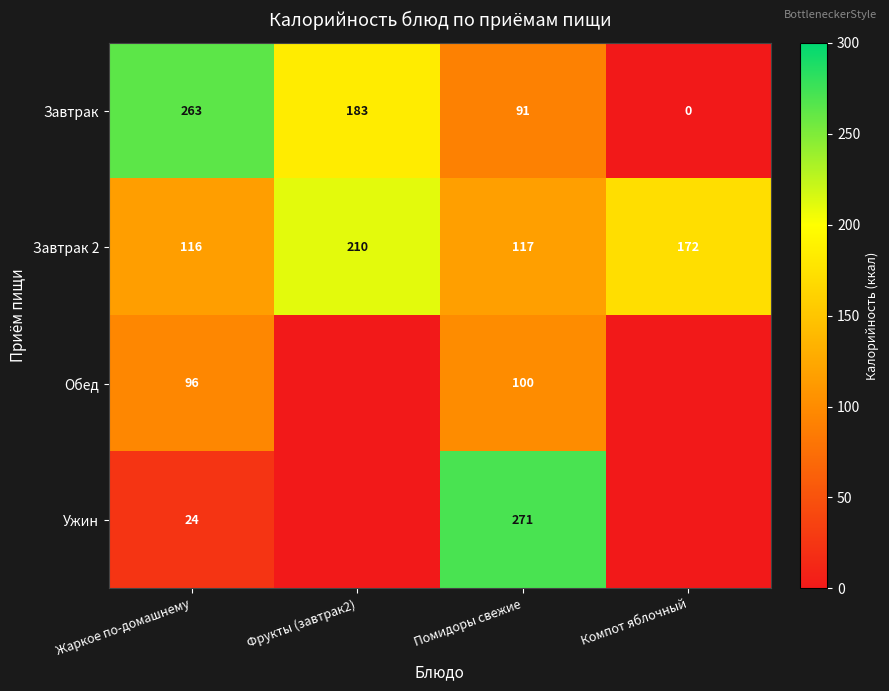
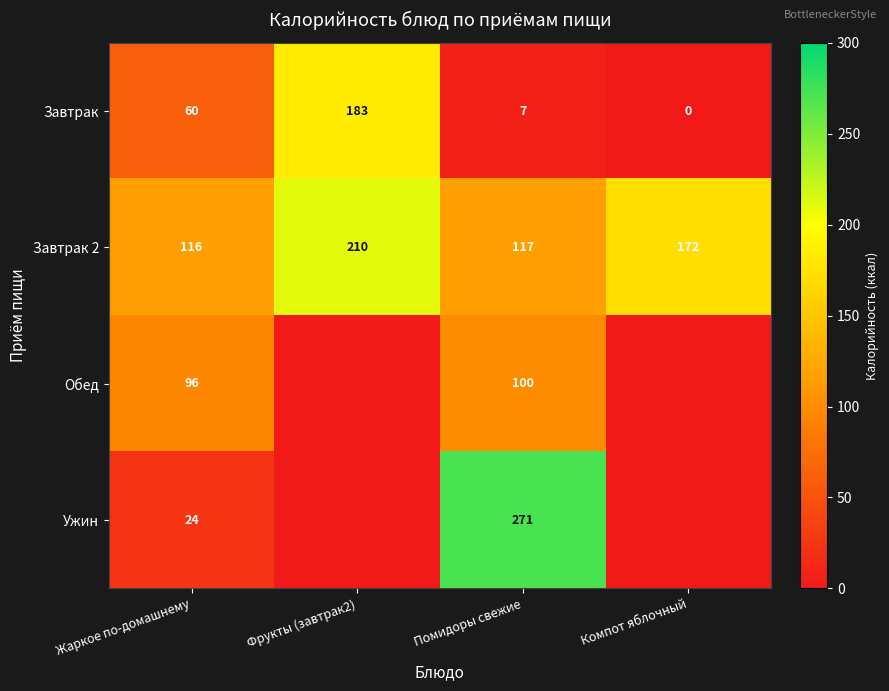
Завтрак, Жаркое по-домашнему: 263 -> 60
Завтрак, Помидоры свежие: 91 -> 7
